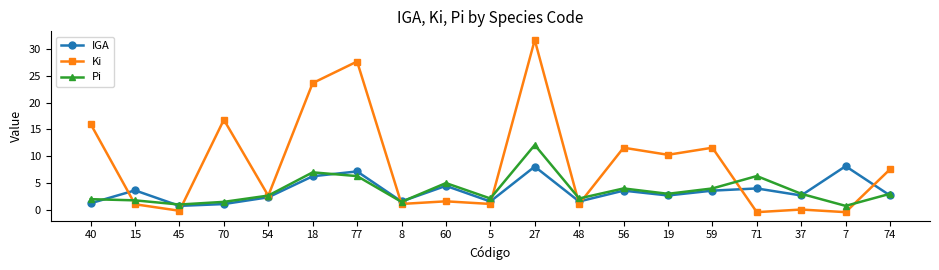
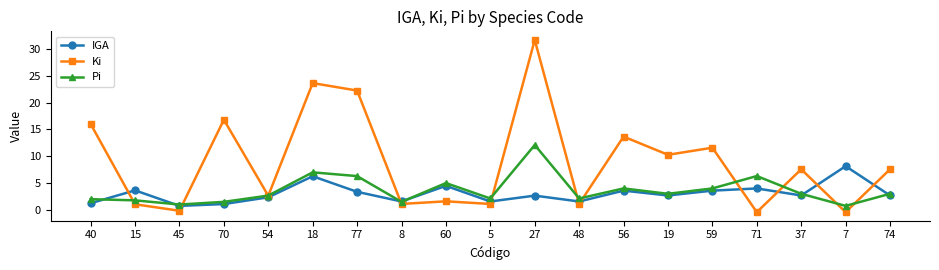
IGA, 77: 7 -> 3
Ki, 77: 28 -> 22
IGA, 27: 8 -> 3
Ki, 56: 12 -> 14
Ki, 37: 0 -> 8
